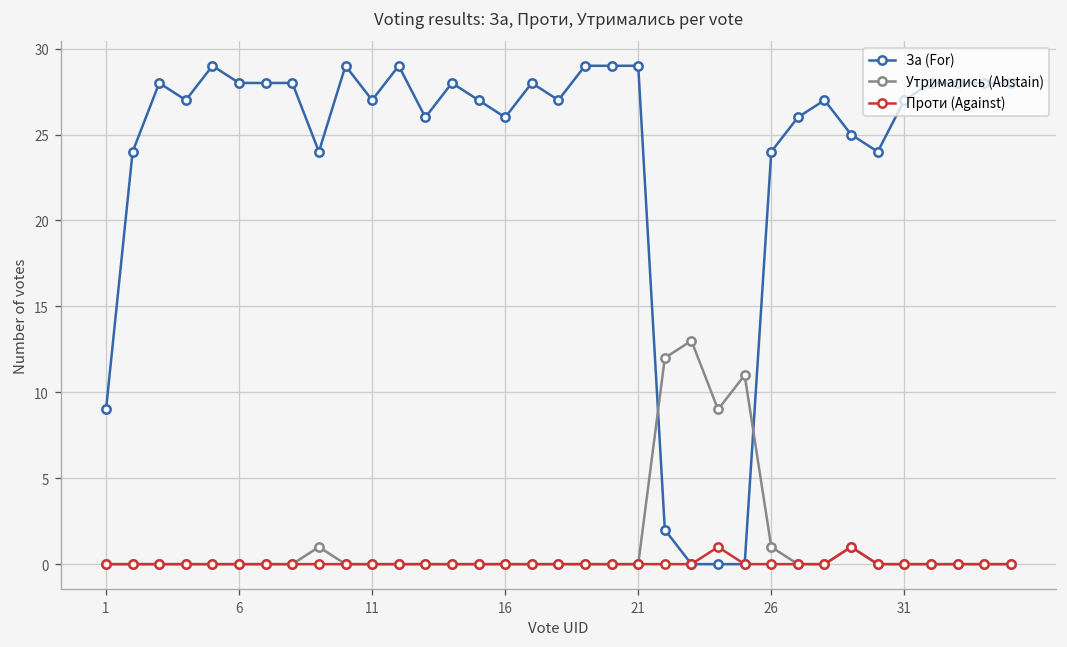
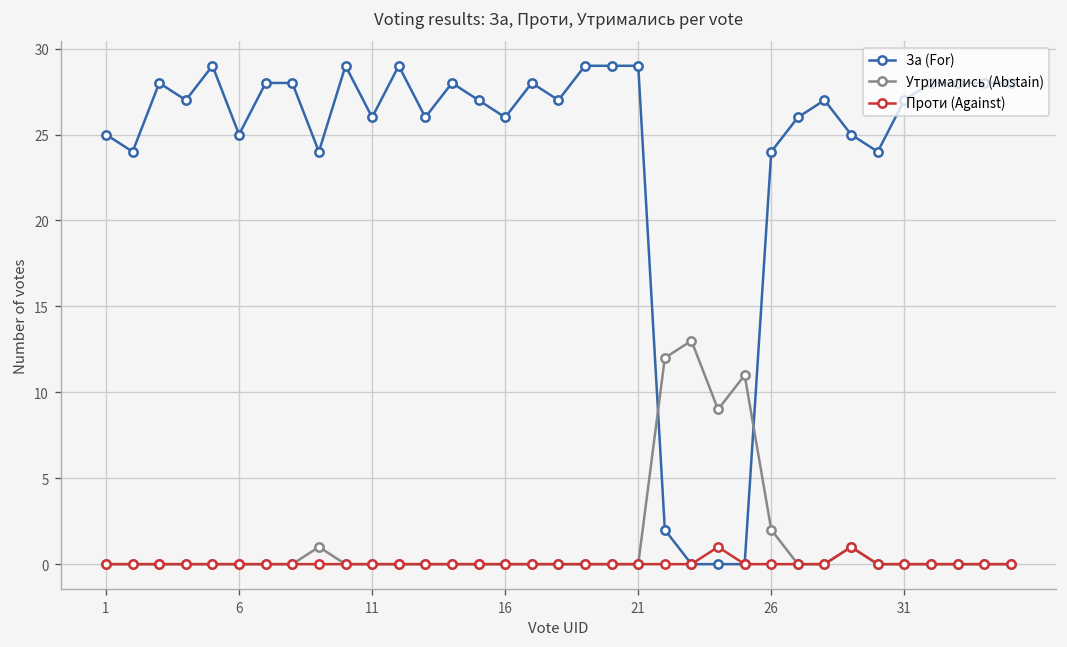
За (For), 1: 9 -> 25
За (For), 6: 28 -> 25
За (For), 11: 27 -> 26
Утримались (Abstain), 26: 1 -> 2
